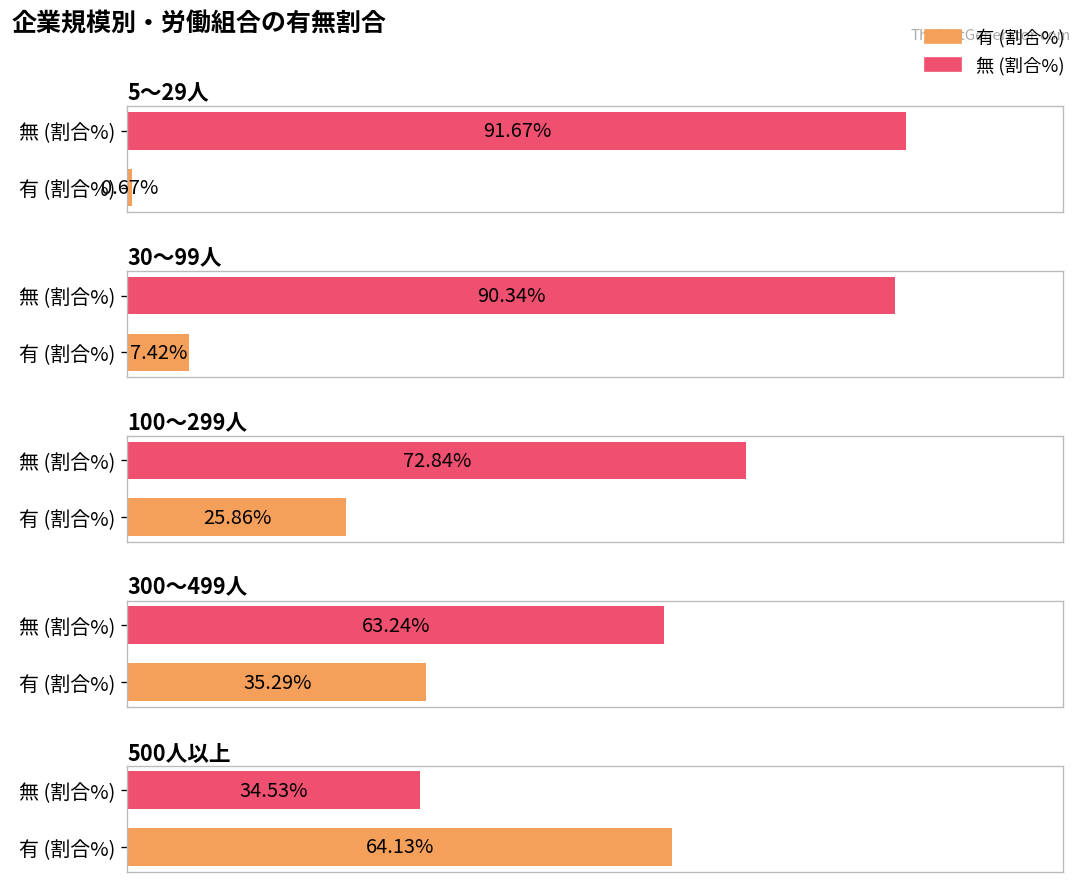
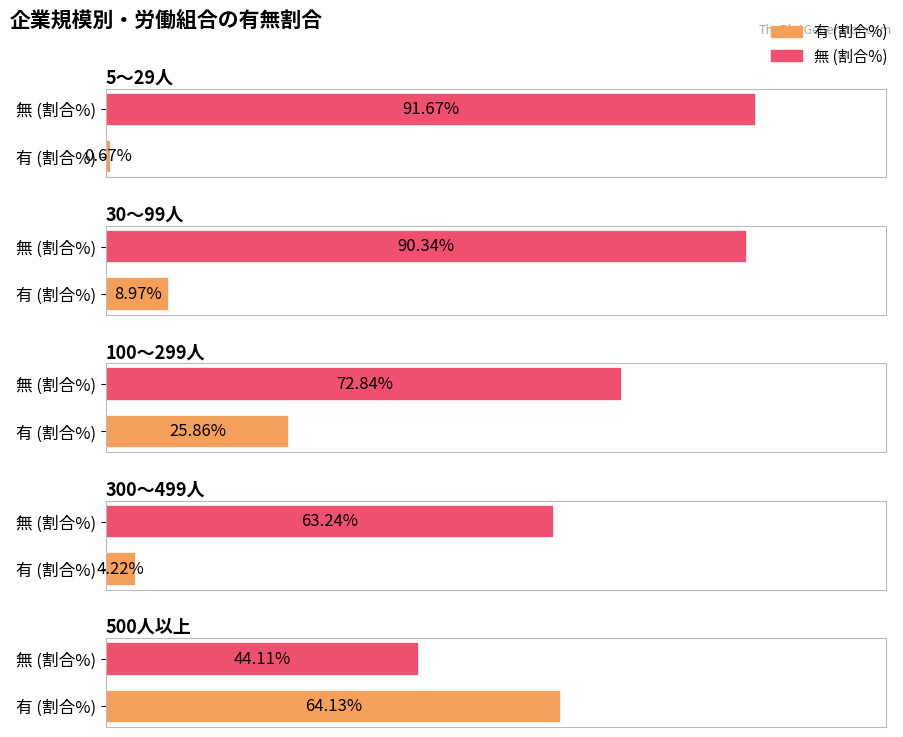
30～99人, 有 (割合%): 7.42% -> 8.97%
300～499人, 有 (割合%): 35.29% -> 4.22%
500人以上, 無 (割合%): 34.53% -> 44.11%
